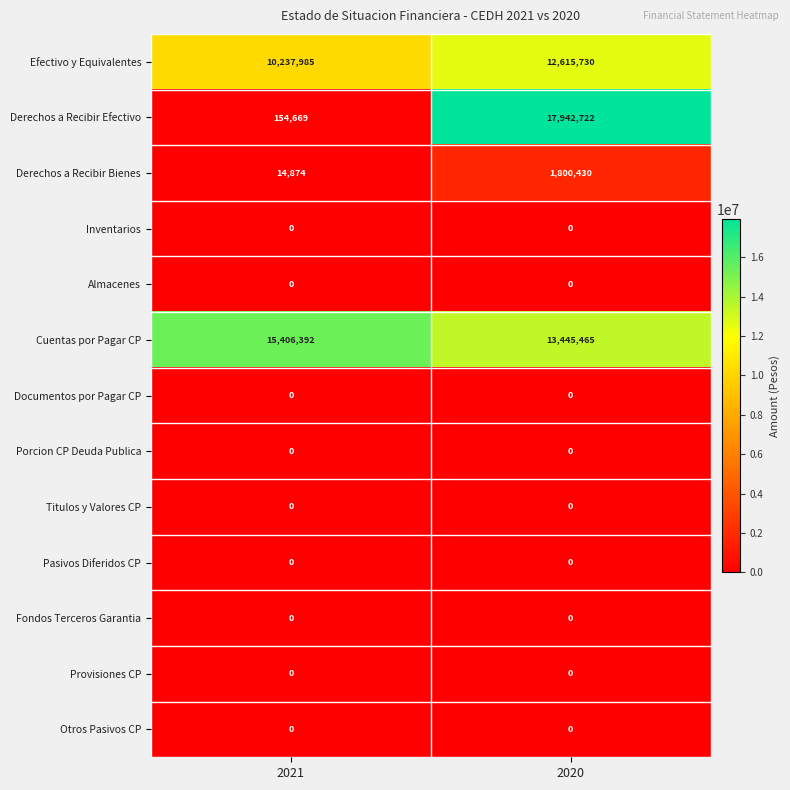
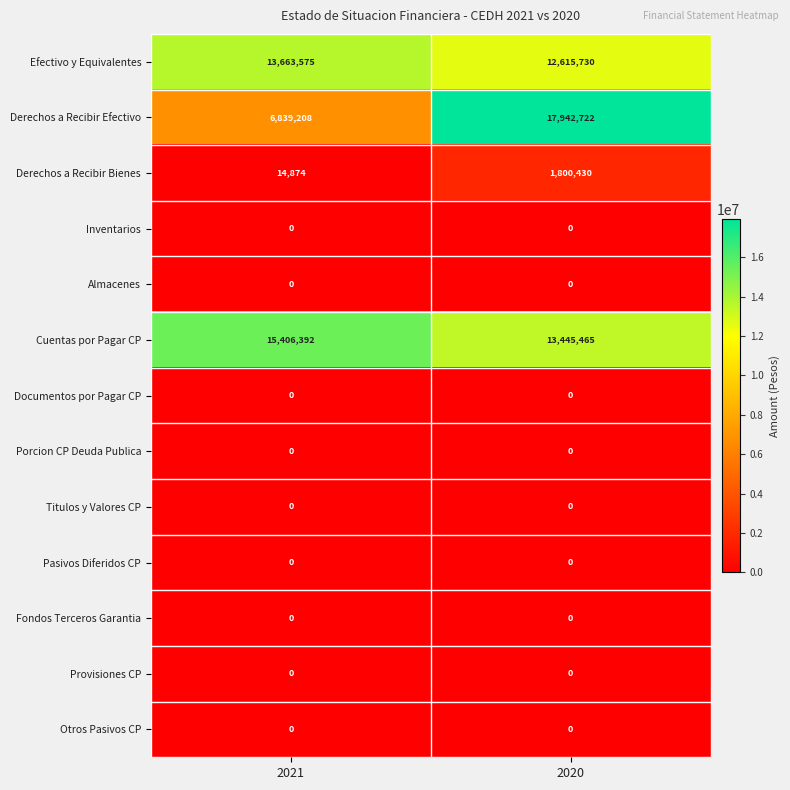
Efectivo y Equivalentes, 2021: 10,237,985 -> 13,663,575
Derechos a Recibir Efectivo, 2021: 154,669 -> 6,839,208
